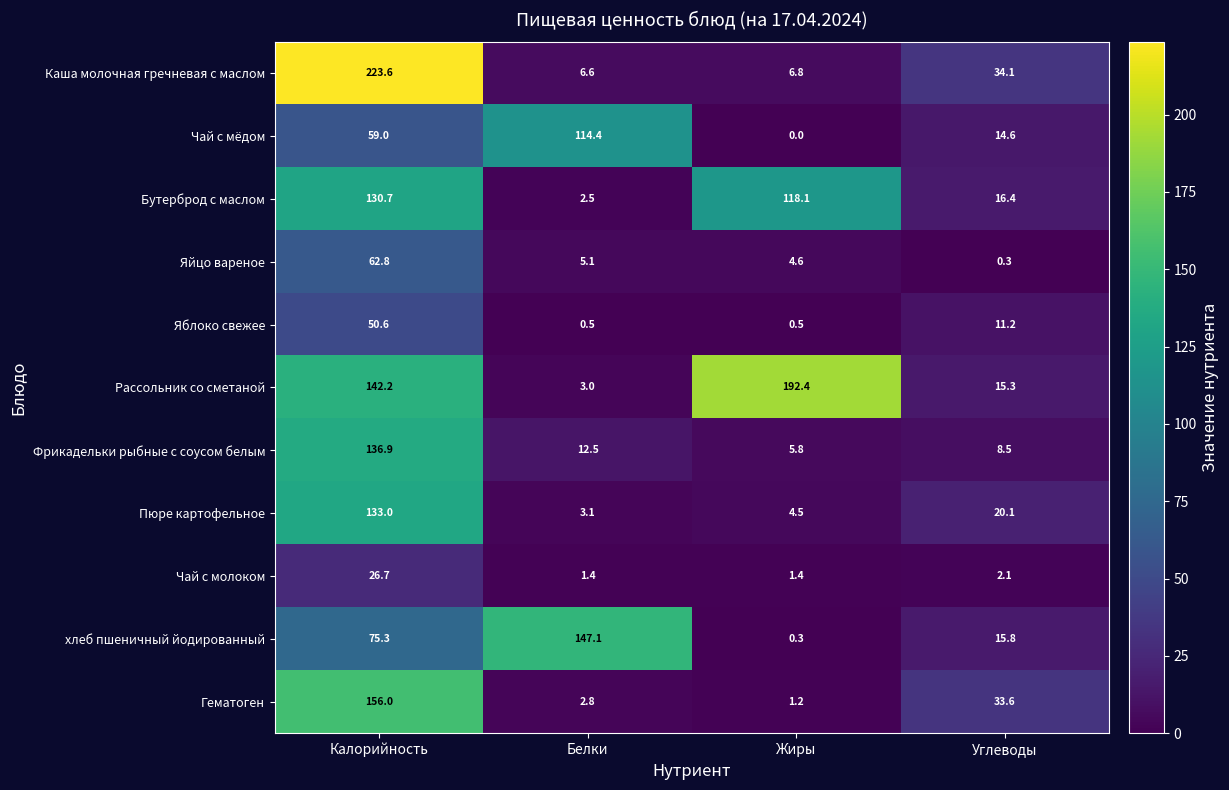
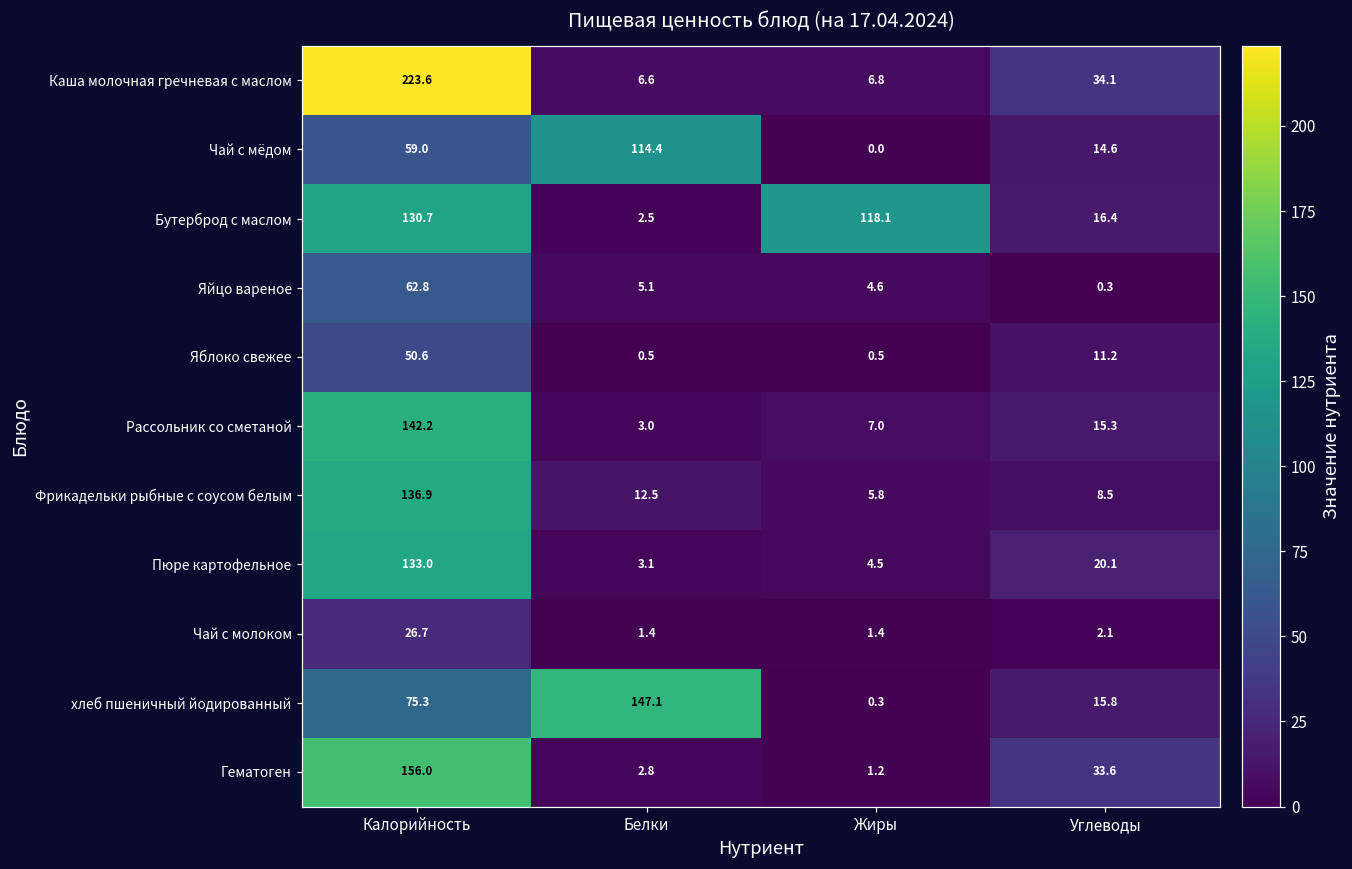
Рассольник со сметаной, Жиры: 192.4 -> 7.0
